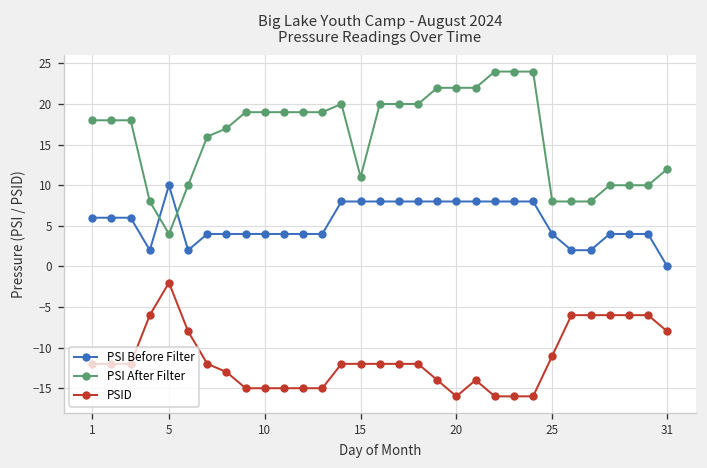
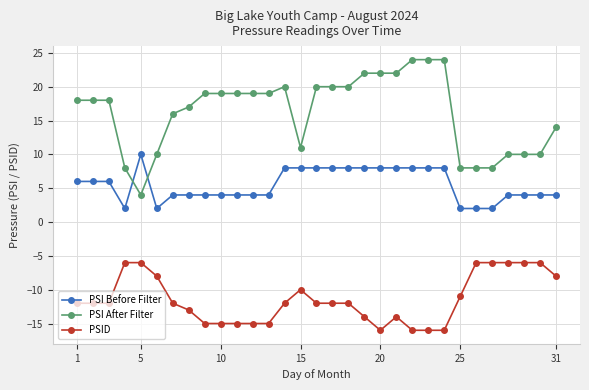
PSID, 5: -2 -> -6
PSID, 15: -12 -> -10
PSI Before Filter, 25: 4 -> 2
PSI Before Filter, 31: 0 -> 4
PSI After Filter, 31: 12 -> 14
